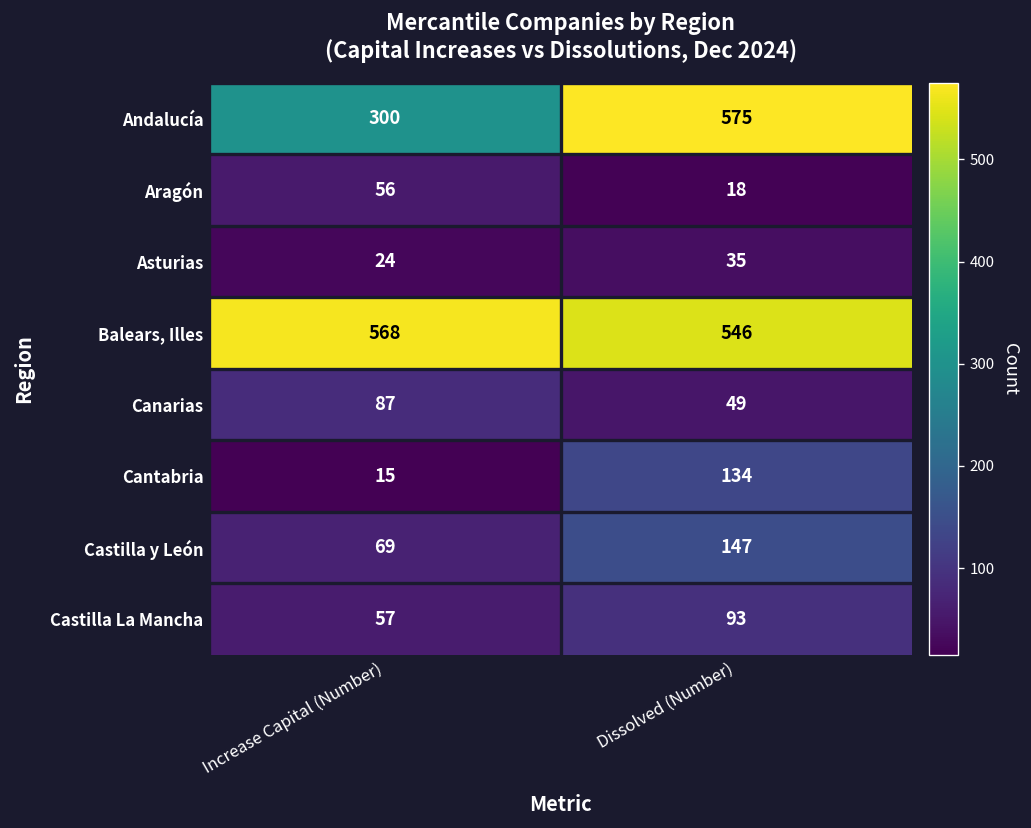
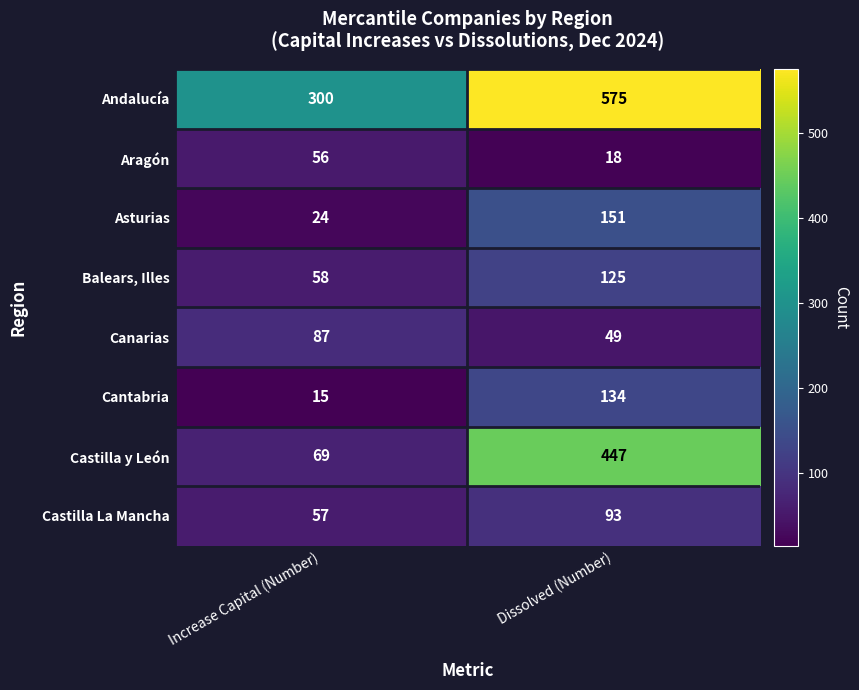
Asturias, Dissolved (Number): 35 -> 151
Balears, Illes, Increase Capital (Number): 568 -> 58
Balears, Illes, Dissolved (Number): 546 -> 125
Castilla y León, Dissolved (Number): 147 -> 447
